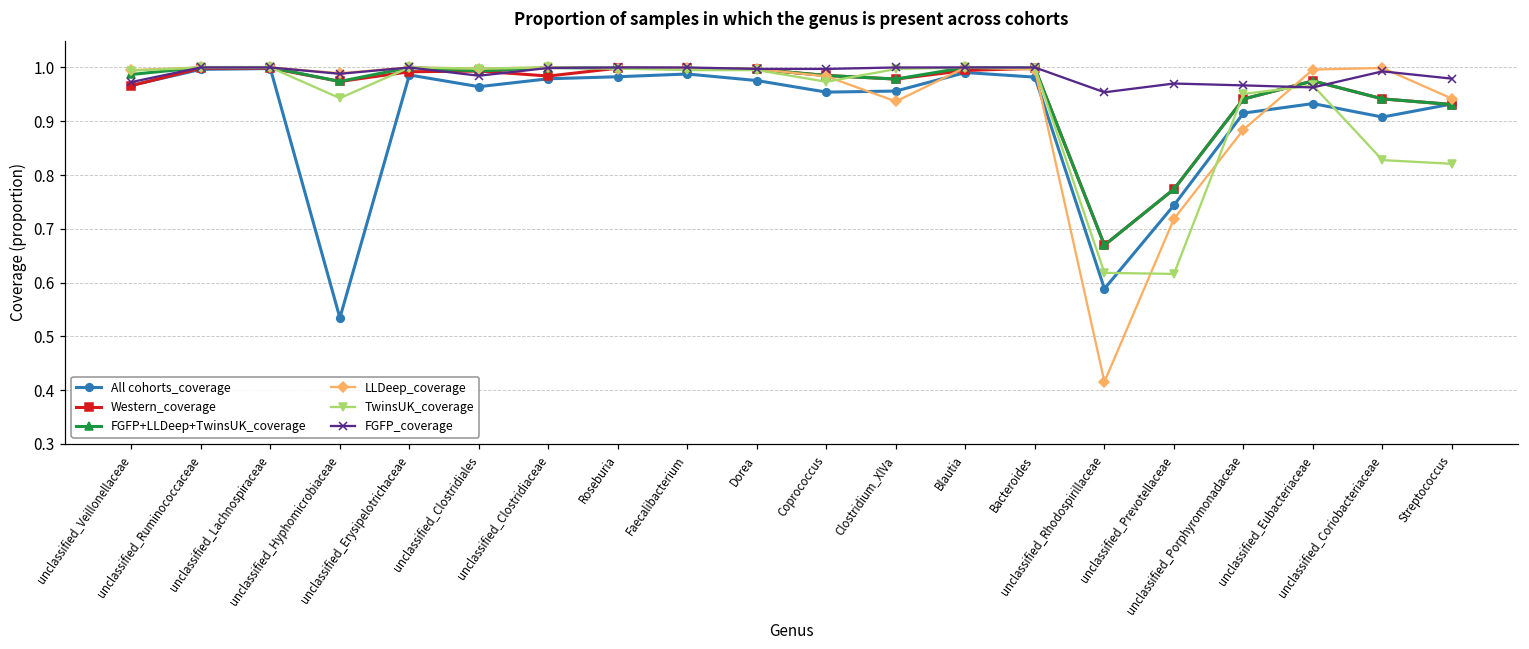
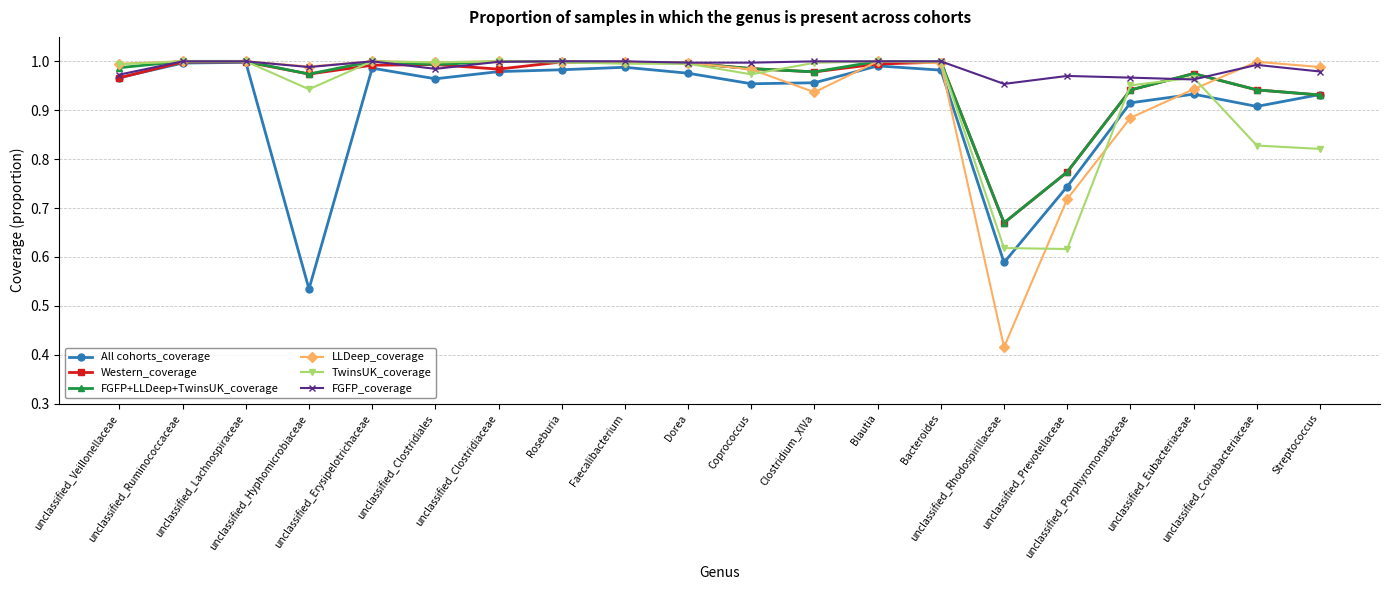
LLDeep_coverage, unclassified_Eubacteriaceae: 1.00 -> 0.94
LLDeep_coverage, Streptococcus: 0.94 -> 0.99
